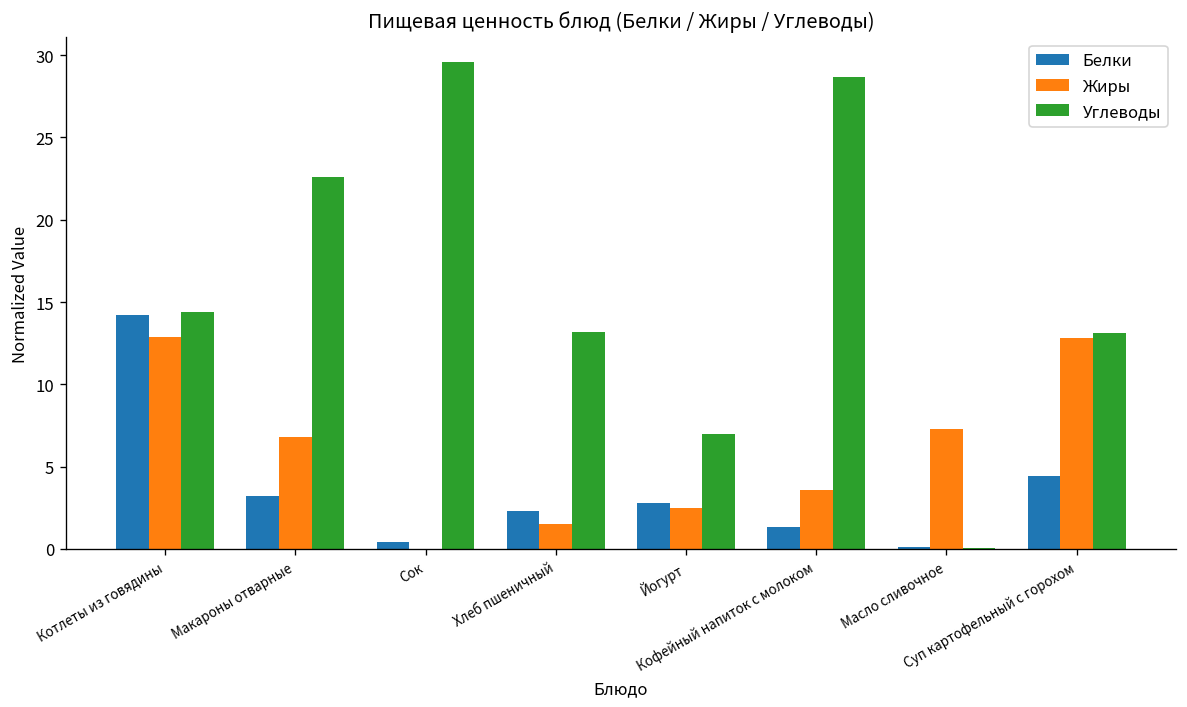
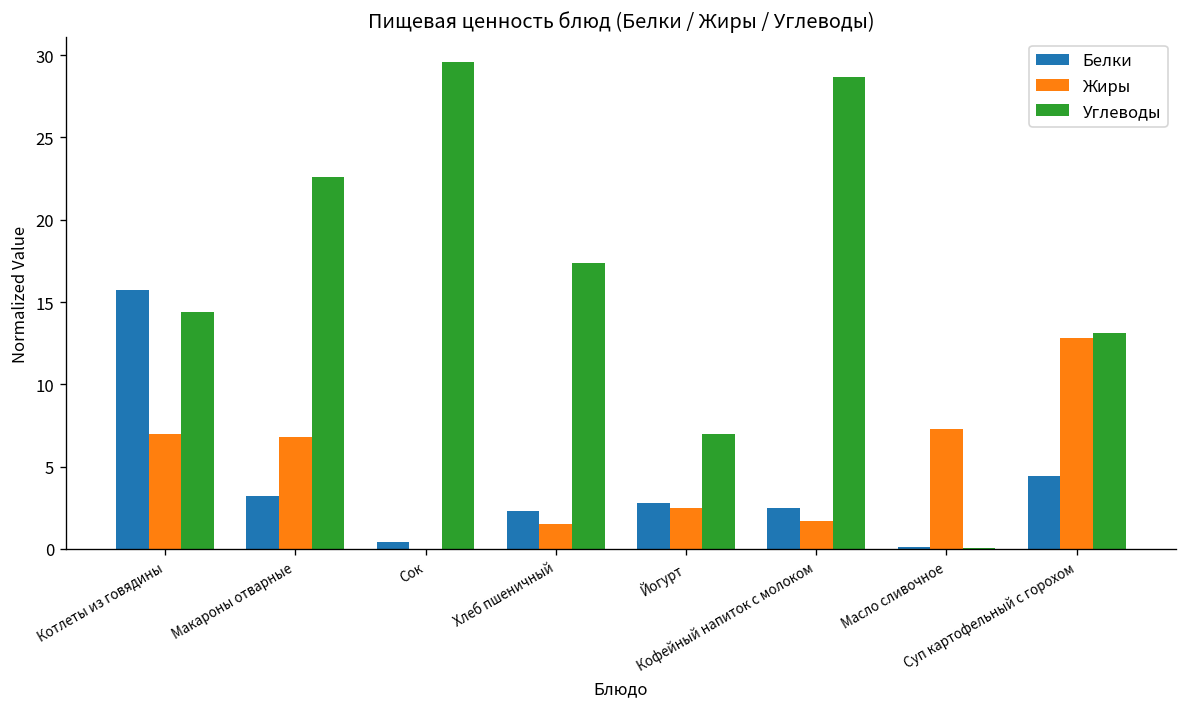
Белки, Котлеты из говядины: 14.2 -> 15.7
Жиры, Котлеты из говядины: 12.9 -> 7.0
Углеводы, Хлеб пшеничный: 13.2 -> 17.4
Белки, Кофейный напиток с молоком: 1.3 -> 2.5
Жиры, Кофейный напиток с молоком: 3.6 -> 1.7
